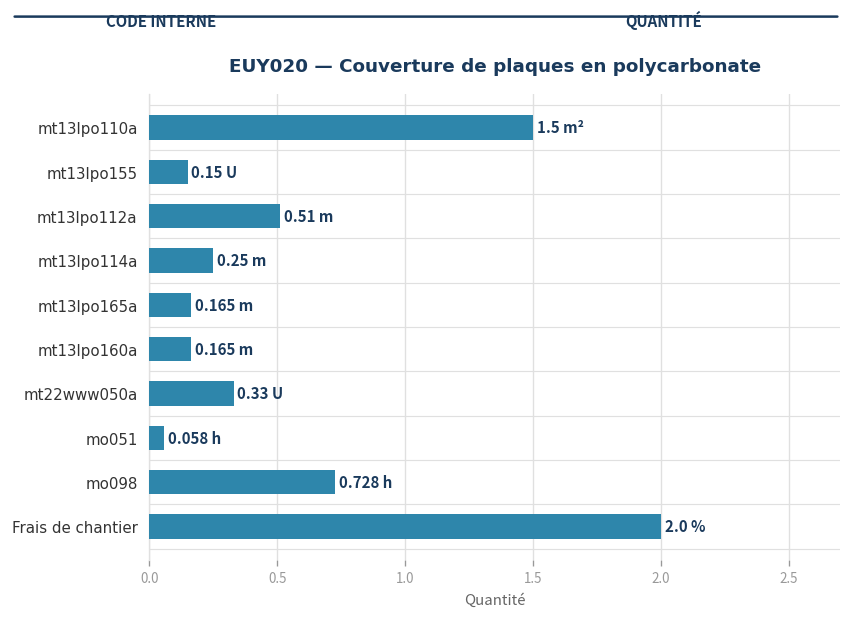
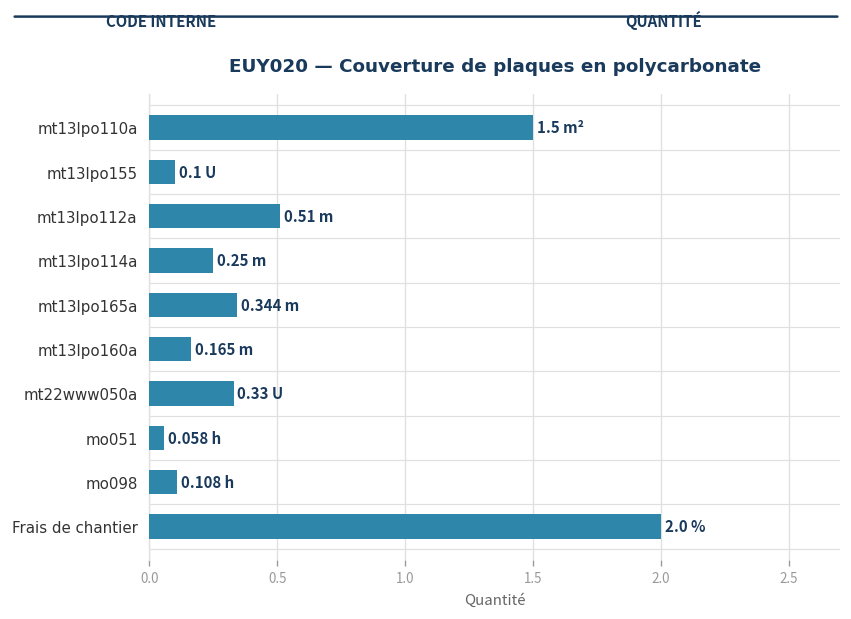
mt13lpo155: 0.15 -> 0.1
mt13lpo165a: 0.165 -> 0.344
mo098: 0.728 -> 0.108
